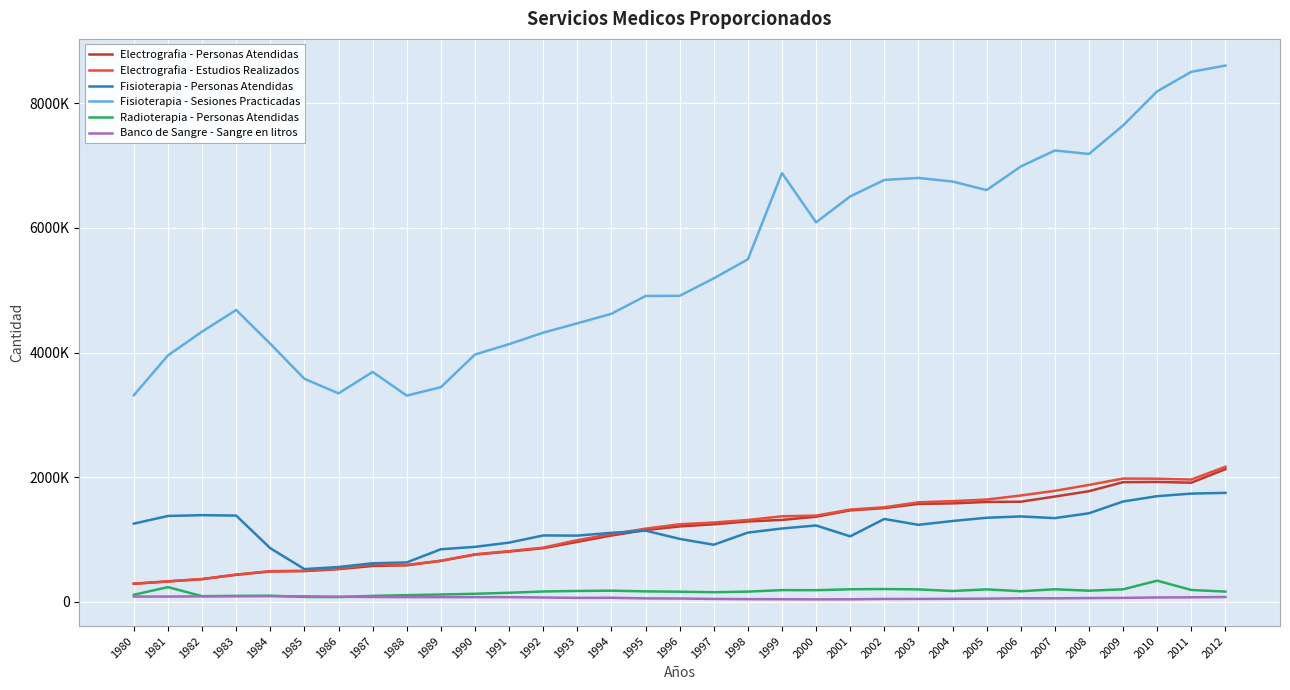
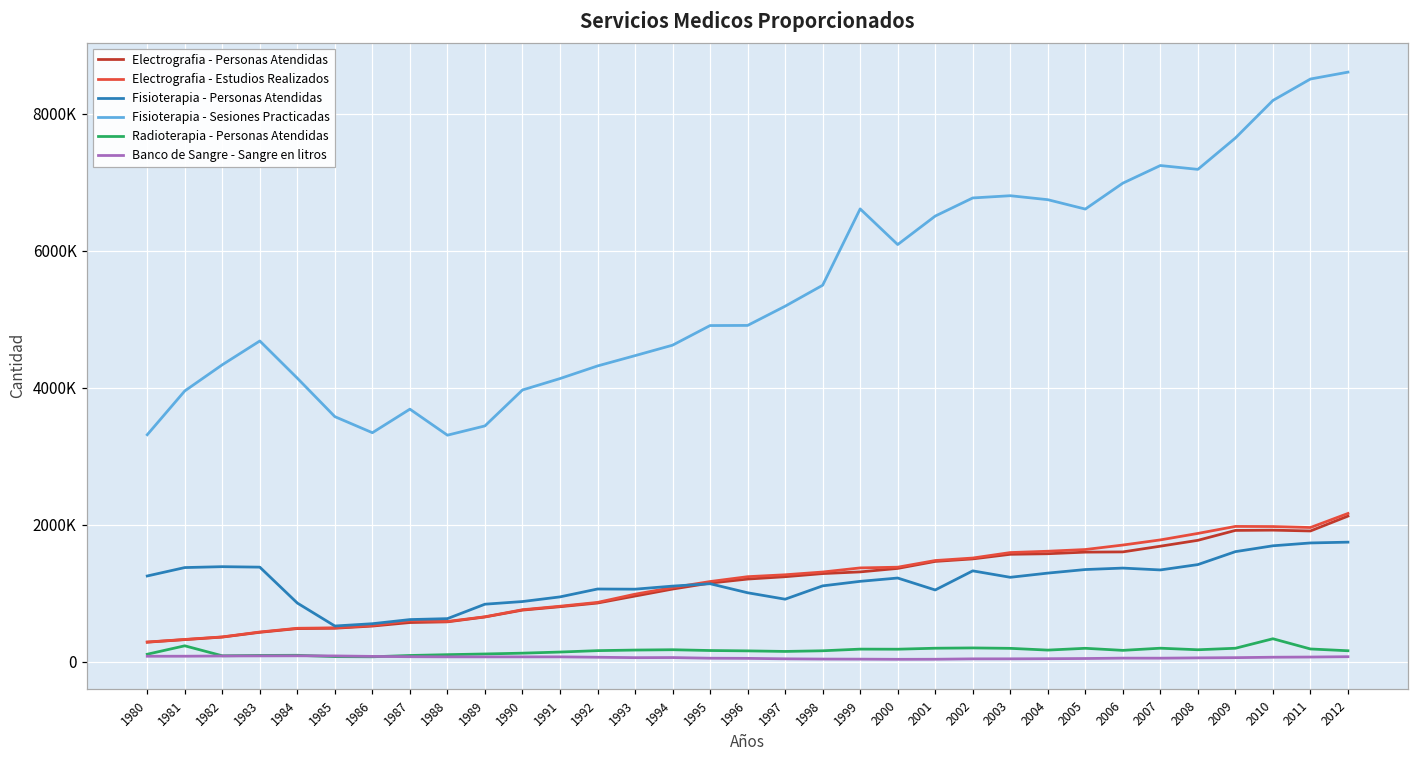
Fisioterapia - Sesiones Practicadas, 1999: 6900000 -> 6600000
